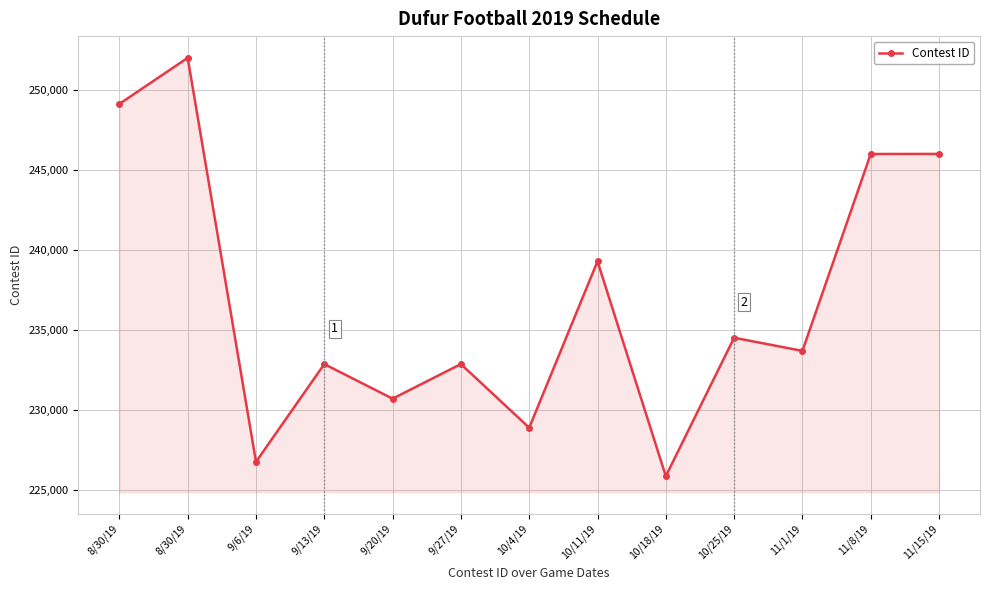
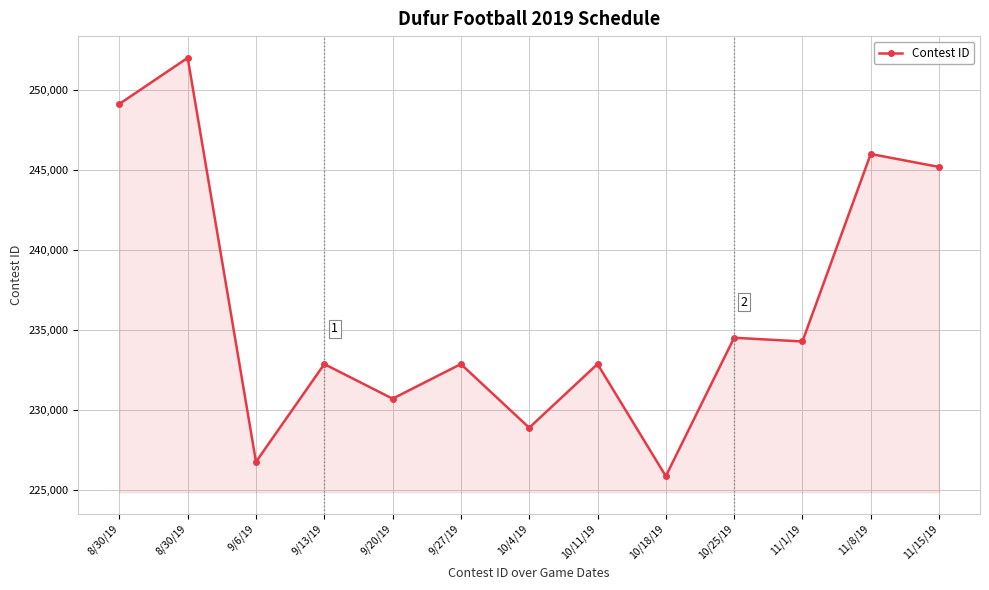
10/11/19: 239,300 -> 232,900
11/1/19: 233,700 -> 234,300
11/15/19: 246,000 -> 245,200
